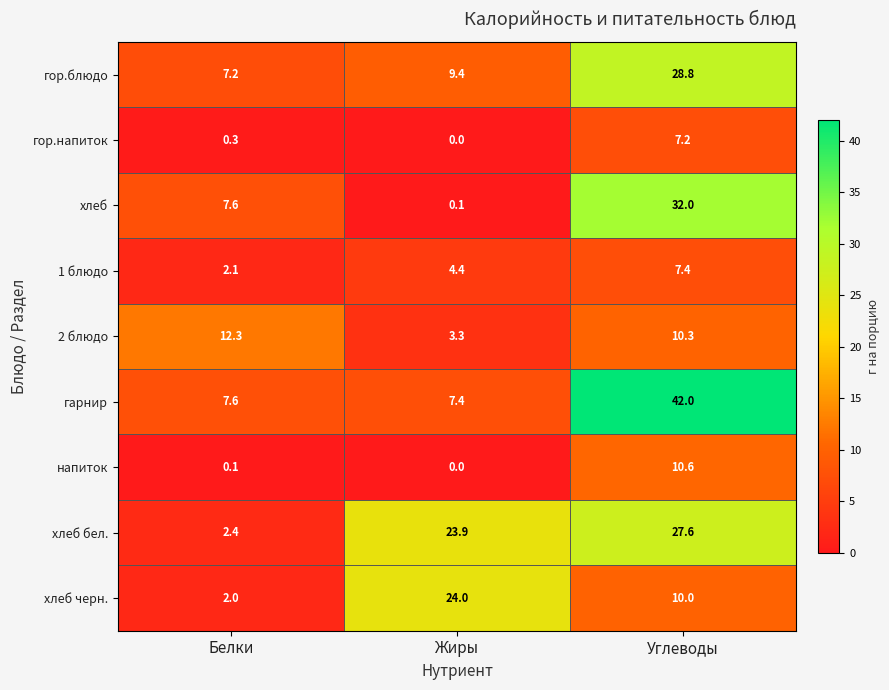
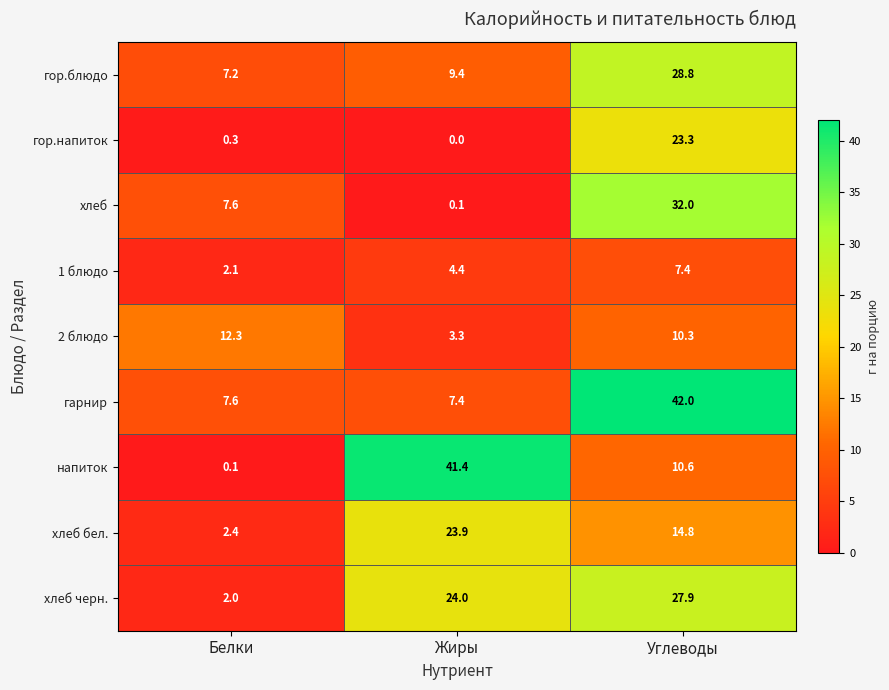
гор.напиток, Углеводы: 7.2 -> 23.3
напиток, Жиры: 0.0 -> 41.4
хлеб бел., Углеводы: 27.6 -> 14.8
хлеб черн., Углеводы: 10.0 -> 27.9
